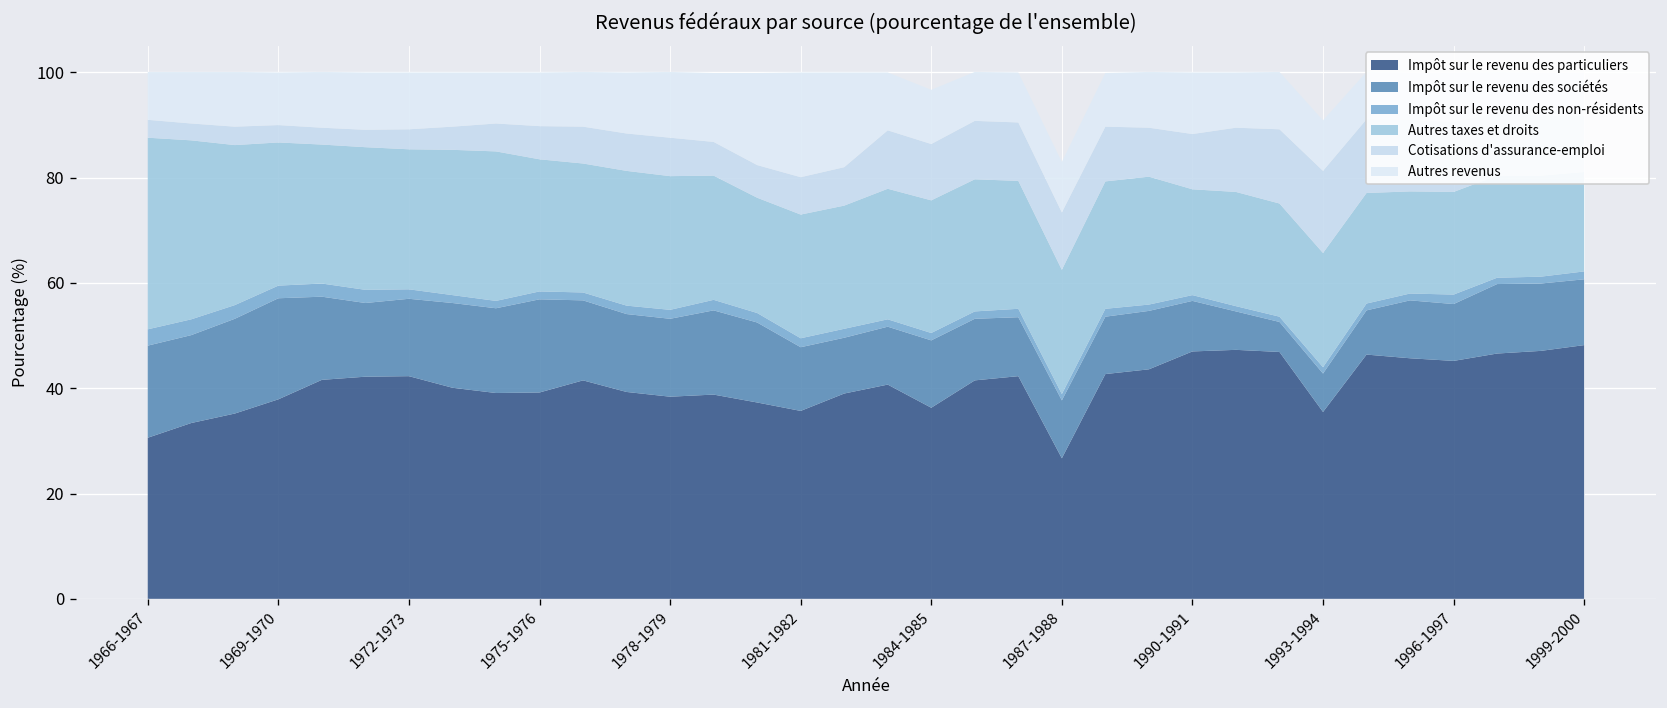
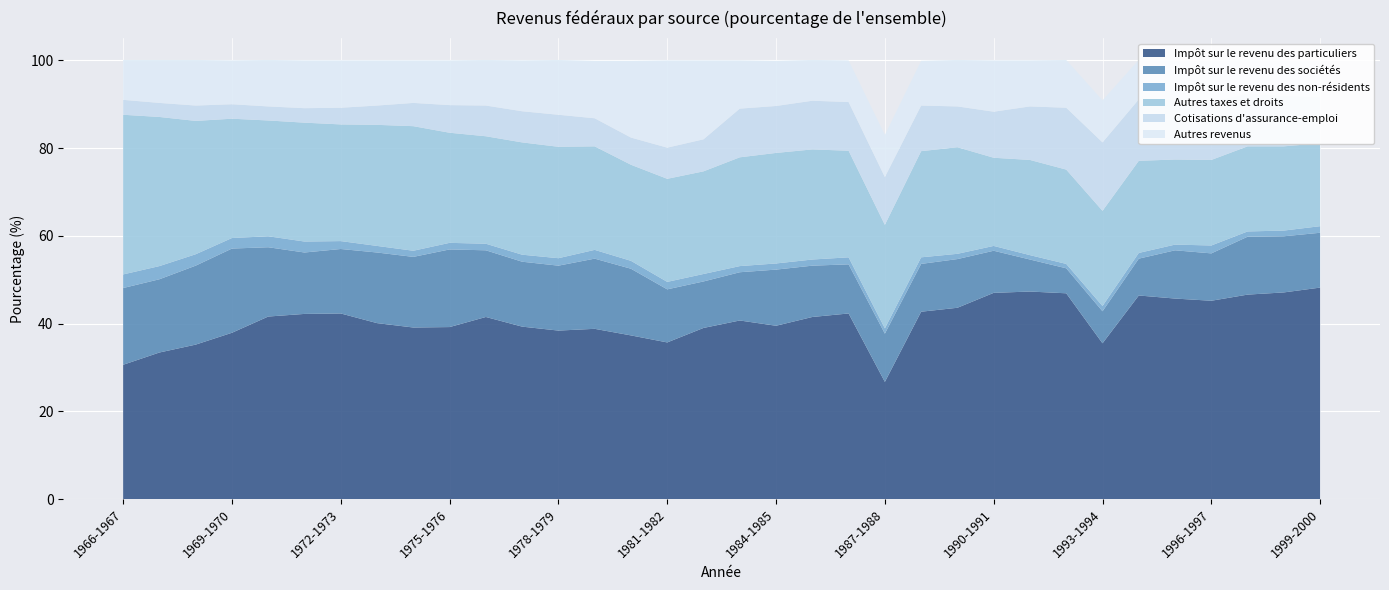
Impôt sur le revenu des particuliers, 1984-1985: 36 -> 40
